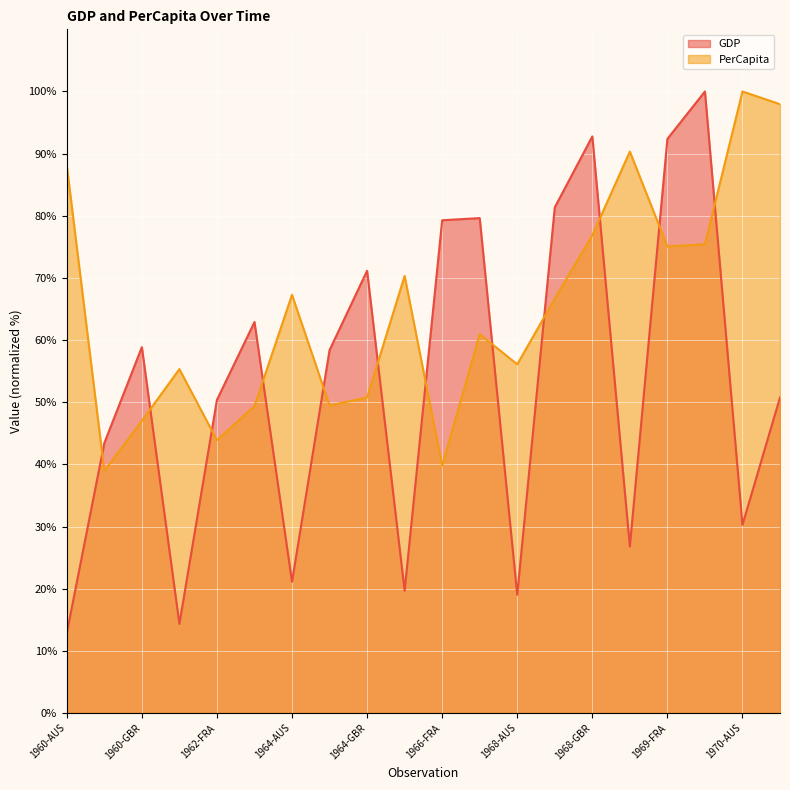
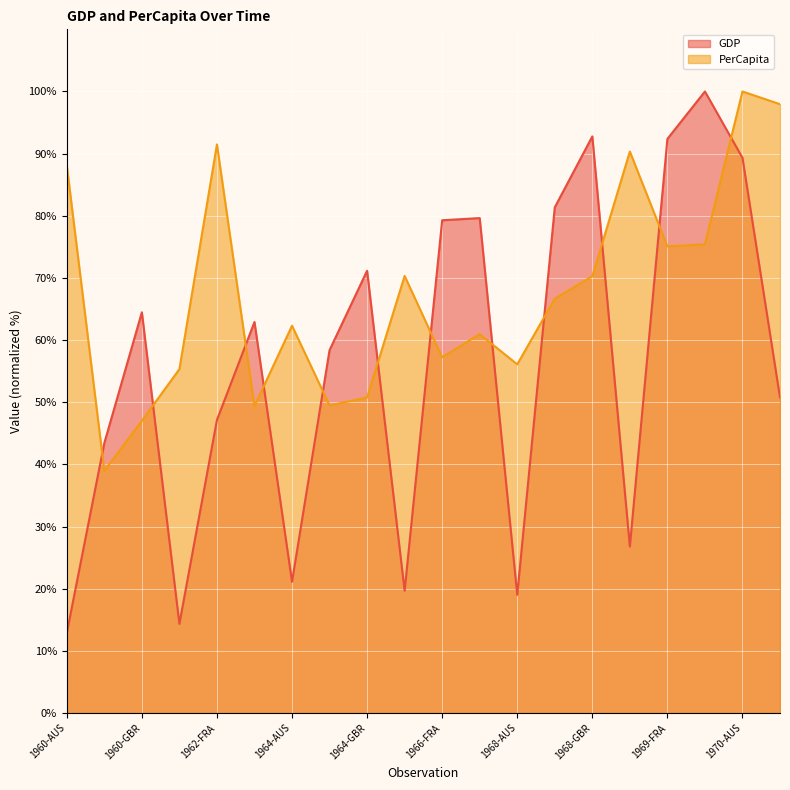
GDP, 1960-GBR: 59% -> 64%
GDP, 1962-FRA: 50% -> 47%
PerCapita, 1962-FRA: 44% -> 91%
PerCapita, 1964-AUS: 67% -> 62%
PerCapita, 1966-FRA: 40% -> 57%
PerCapita, 1968-GBR: 77% -> 70%
GDP, 1970-AUS: 30% -> 89%
